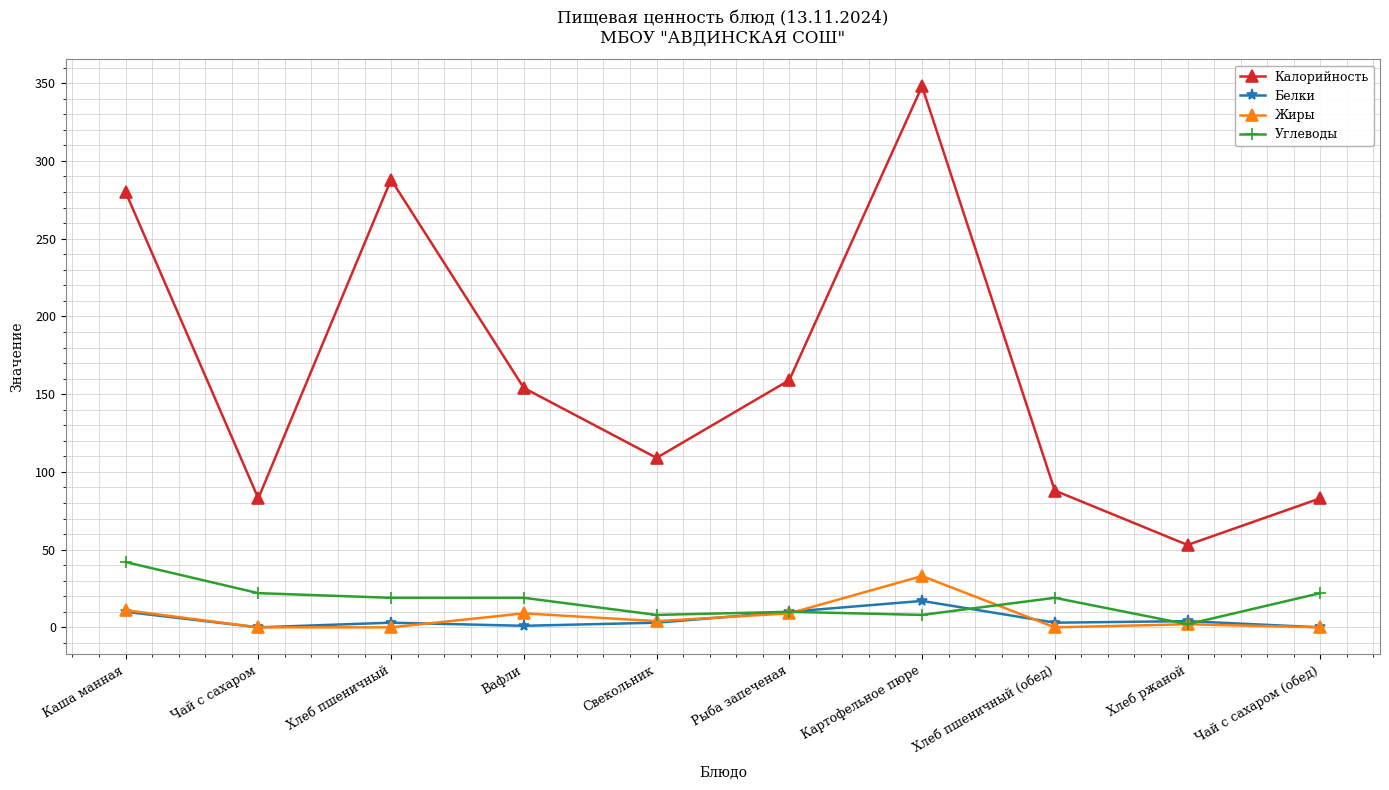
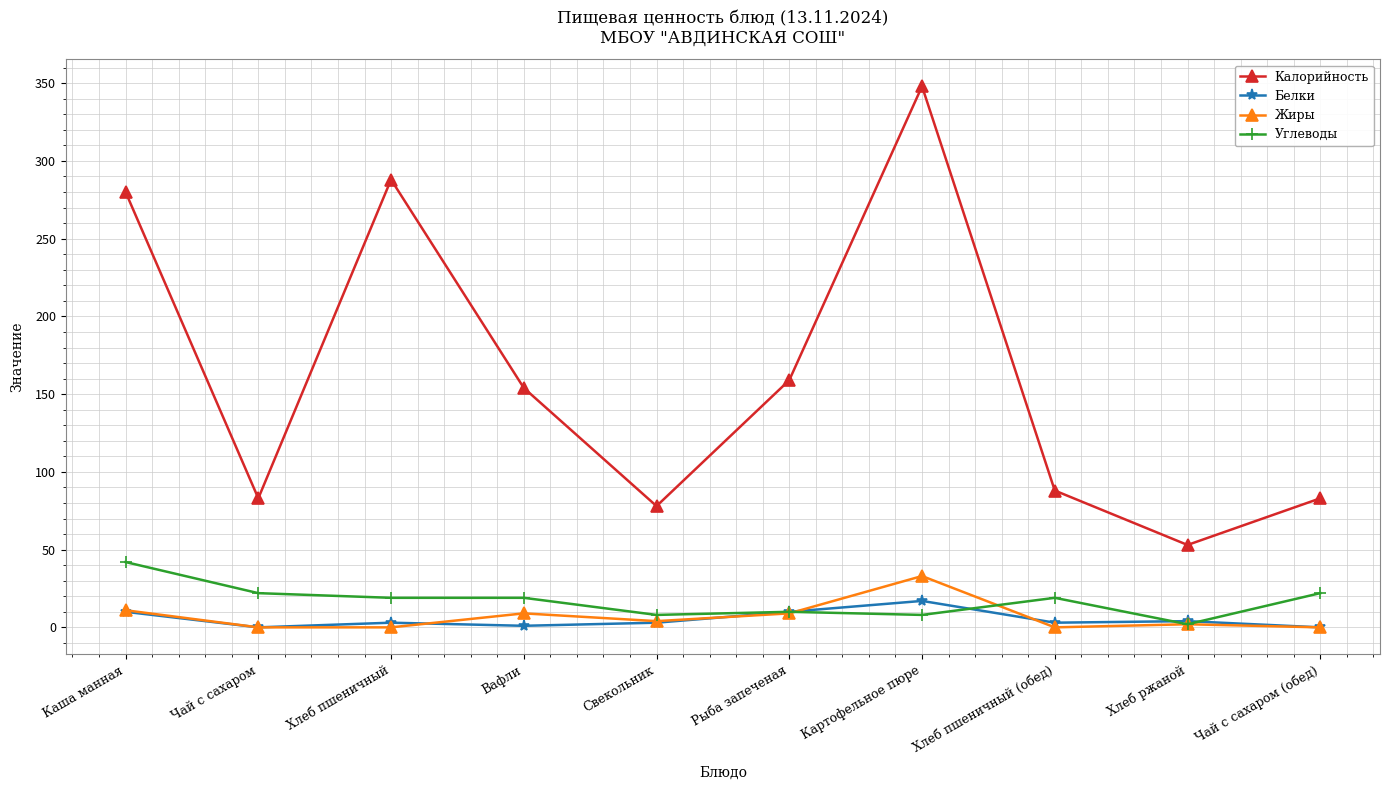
Калорийность, Свекольник: 109 -> 78
